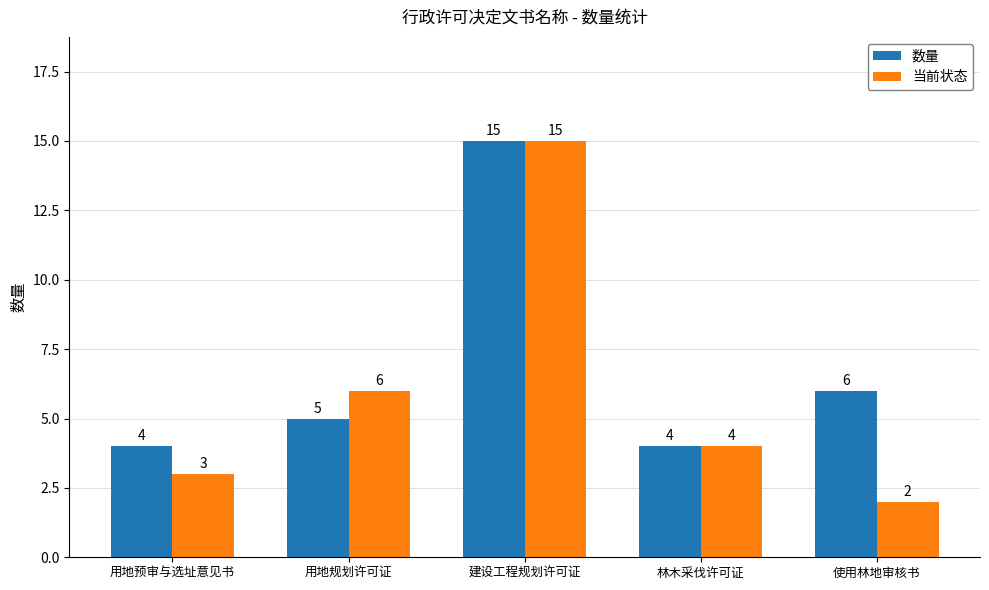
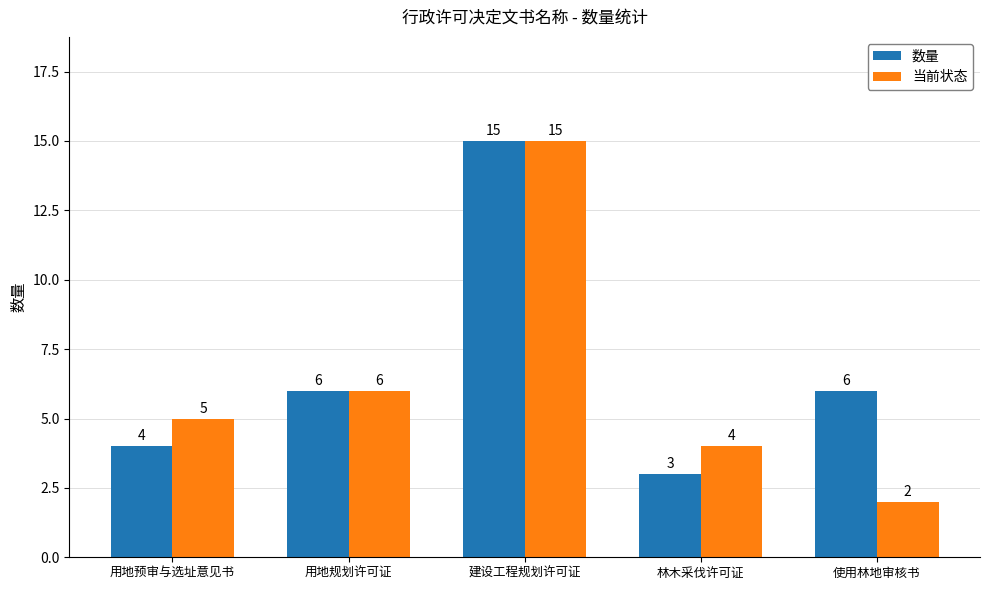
当前状态, 用地预审与选址意见书: 3 -> 5
数量, 用地规划许可证: 5 -> 6
数量, 林木采伐许可证: 4 -> 3
